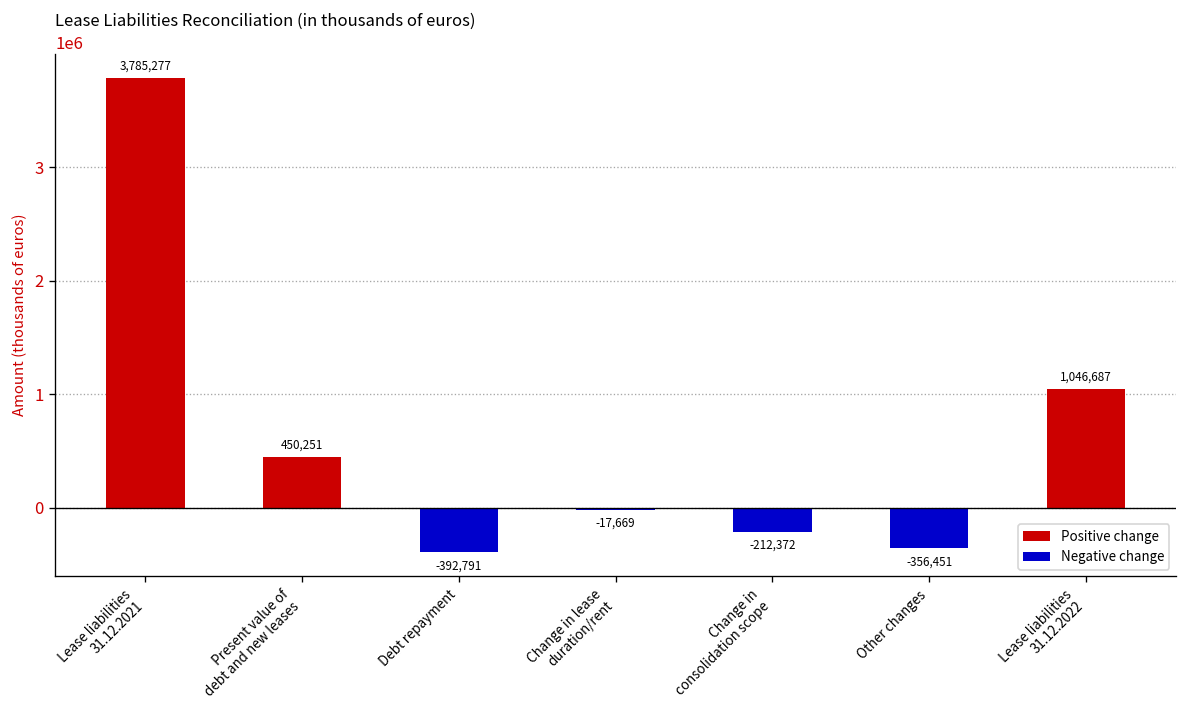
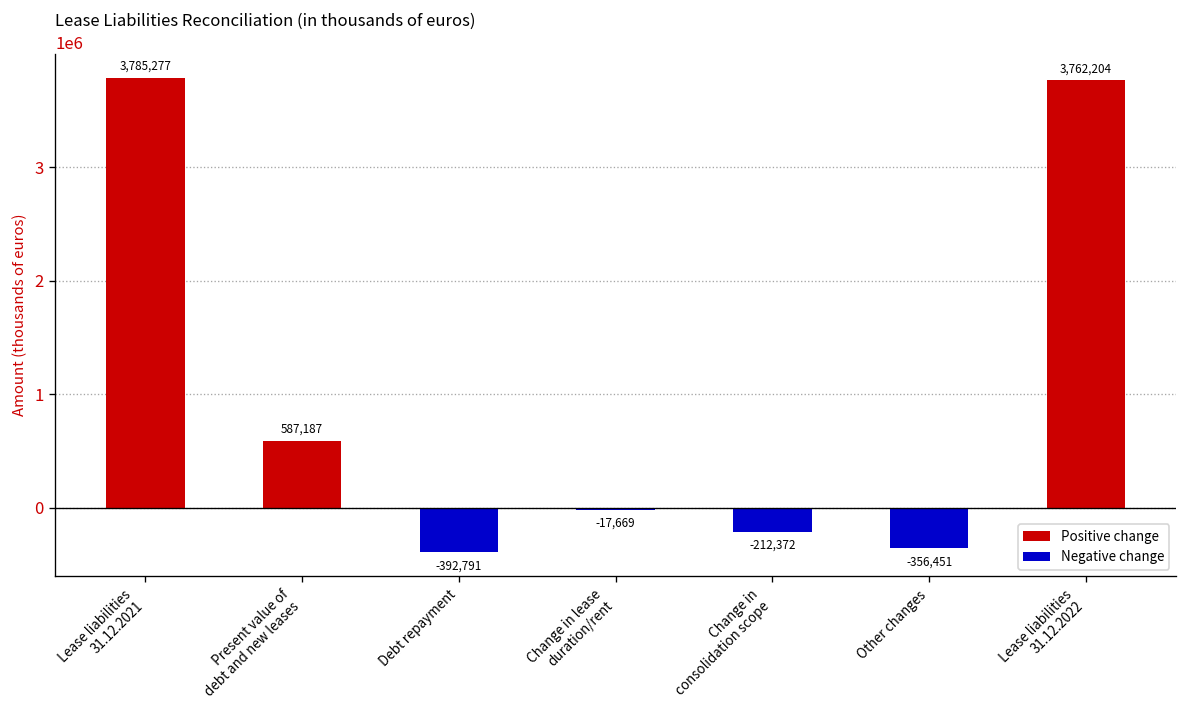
Present value of debt and new leases: 450,251 -> 587,187
Lease liabilities 31.12.2022: 1,046,687 -> 3,762,204
